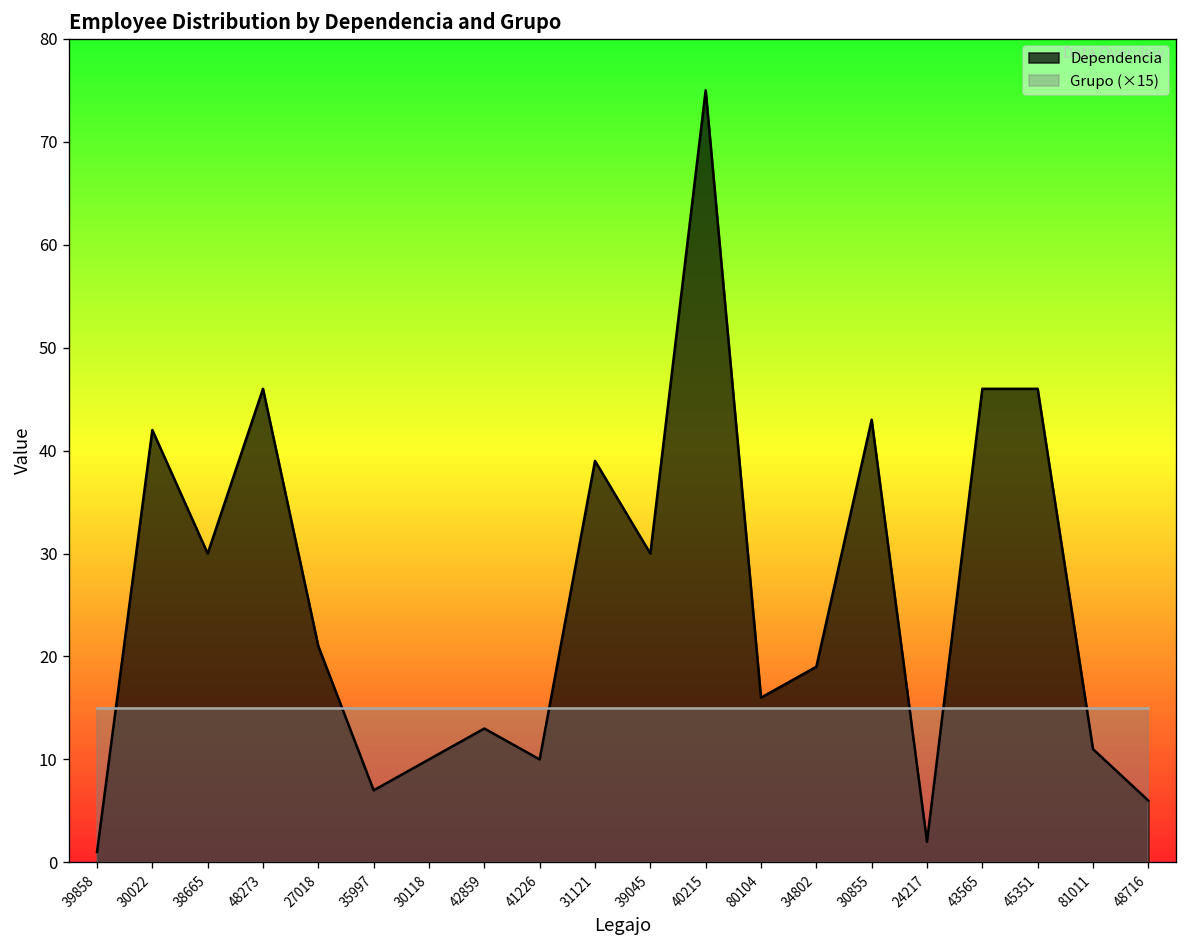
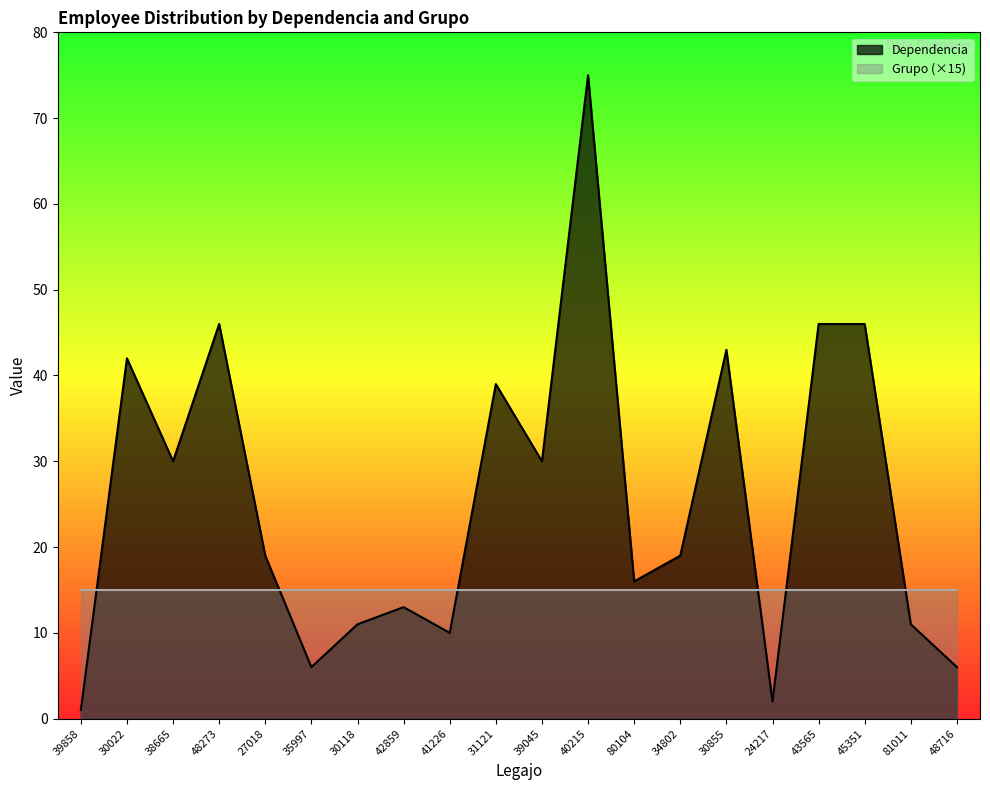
Dependencia, 27018: 21 -> 19
Dependencia, 35997: 7 -> 6
Dependencia, 30118: 10 -> 11
